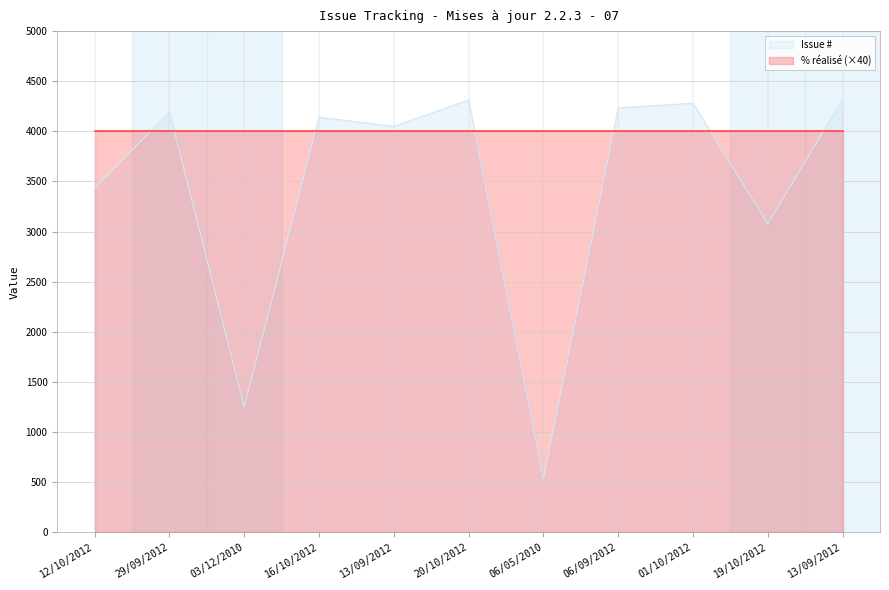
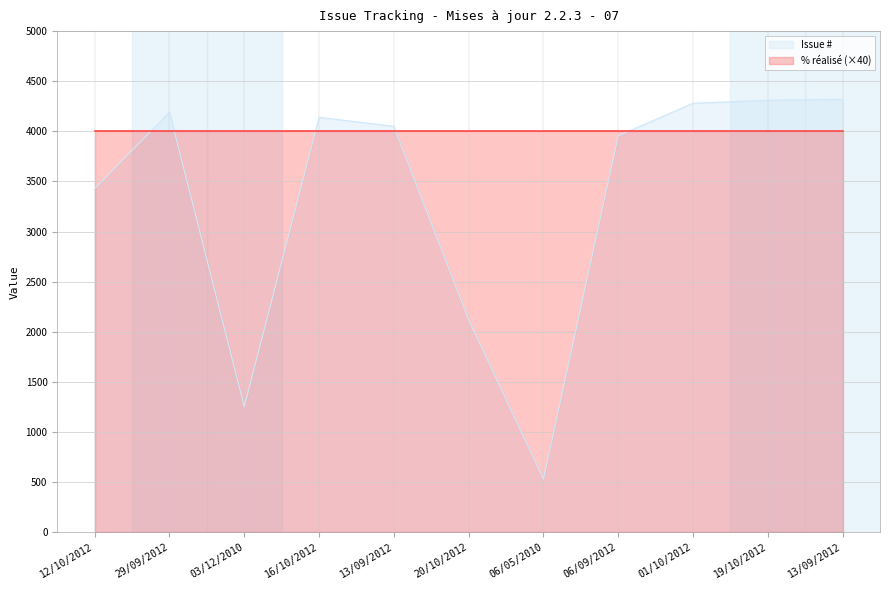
Issue #, 20/10/2012: 4310 -> 2120
Issue #, 06/09/2012: 4230 -> 3960
Issue #, 19/10/2012: 3080 -> 4310
